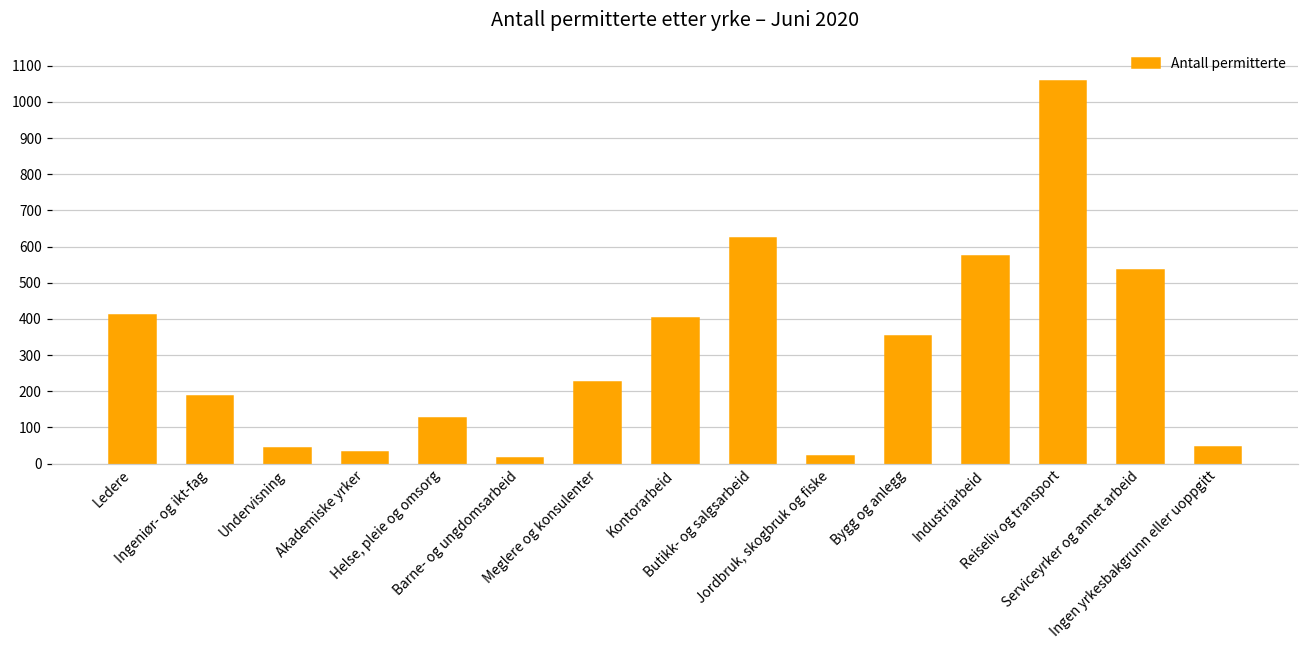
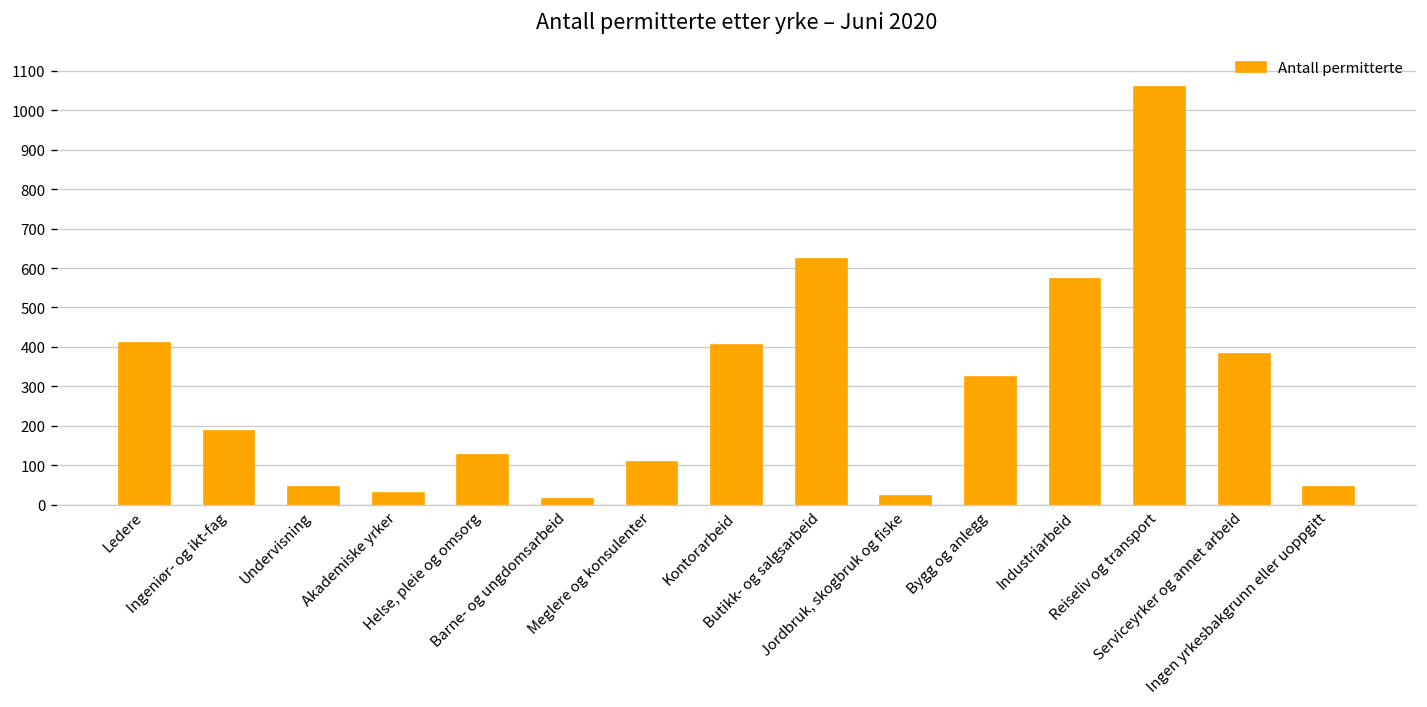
Meglere og konsulenter: 230 -> 110
Bygg og anlegg: 350 -> 320
Serviceyrker og annet arbeid: 540 -> 380
